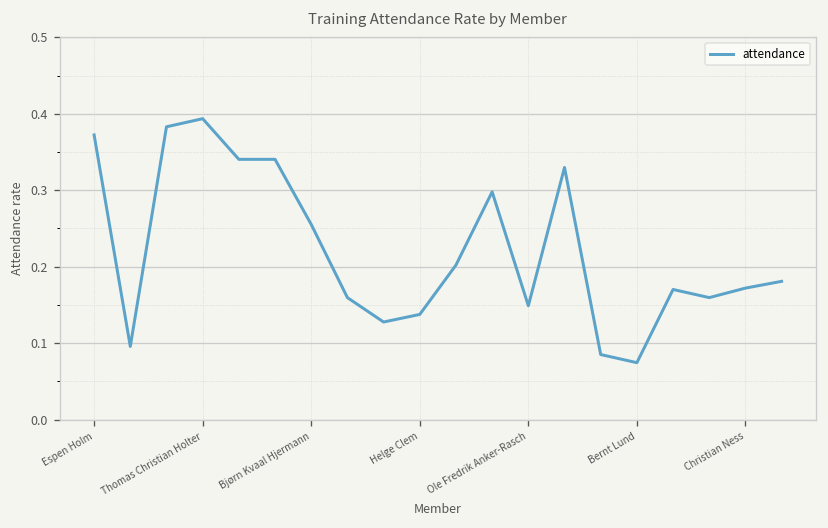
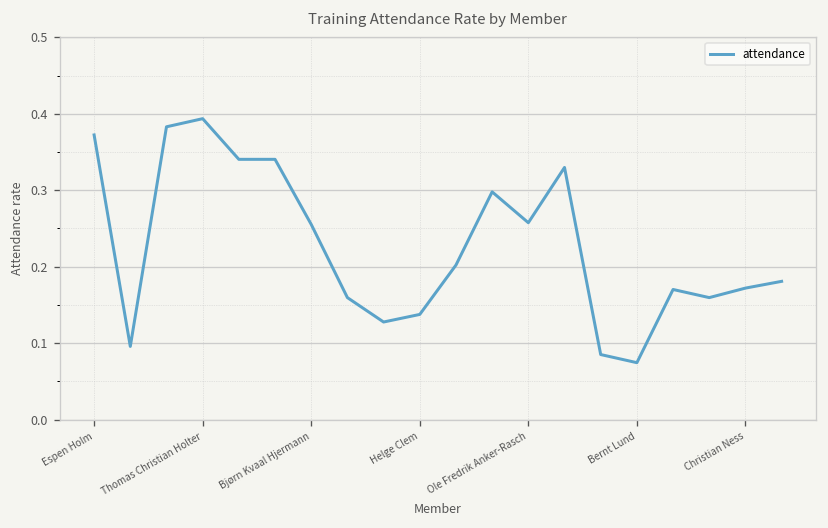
Ole Fredrik Anker-Rasch: 0.15 -> 0.26
